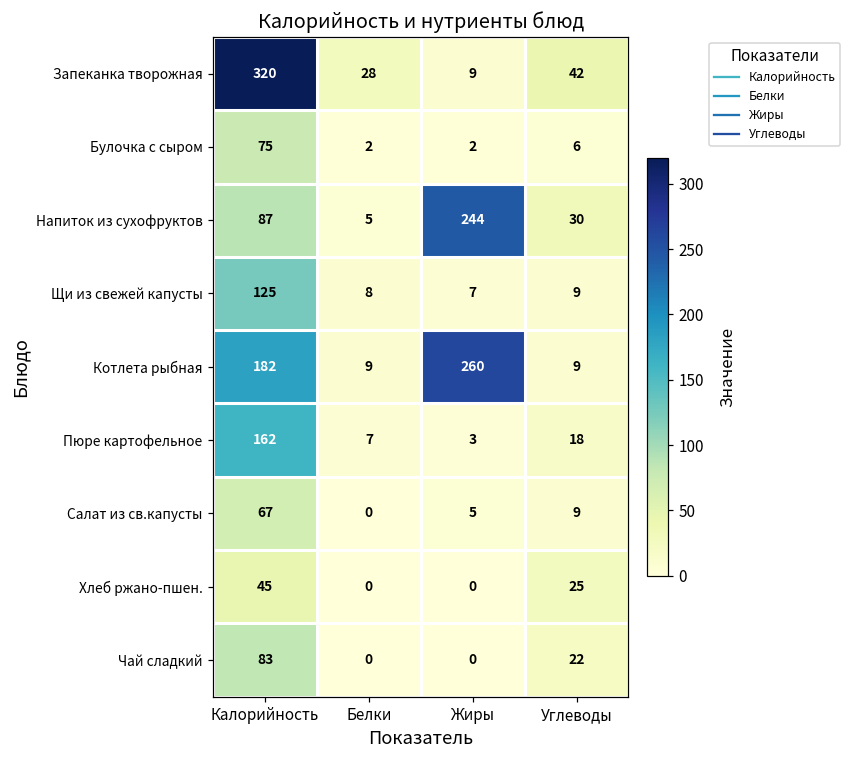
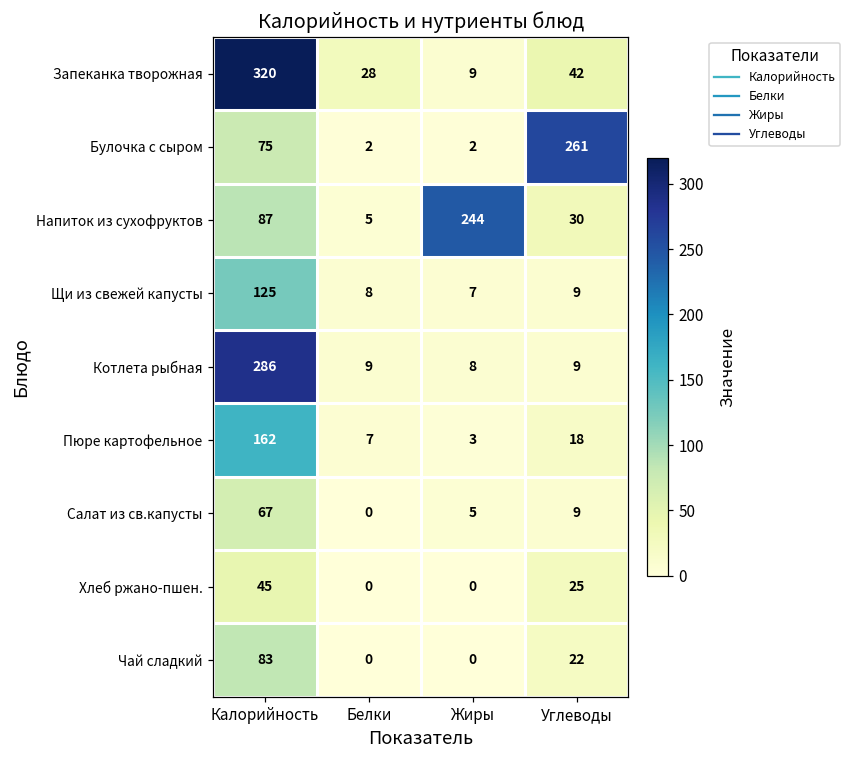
Булочка с сыром, Углеводы: 6 -> 261
Котлета рыбная, Калорийность: 182 -> 286
Котлета рыбная, Жиры: 260 -> 8
